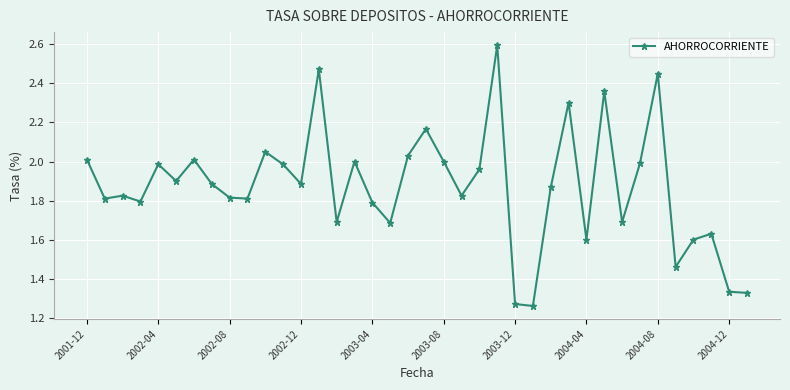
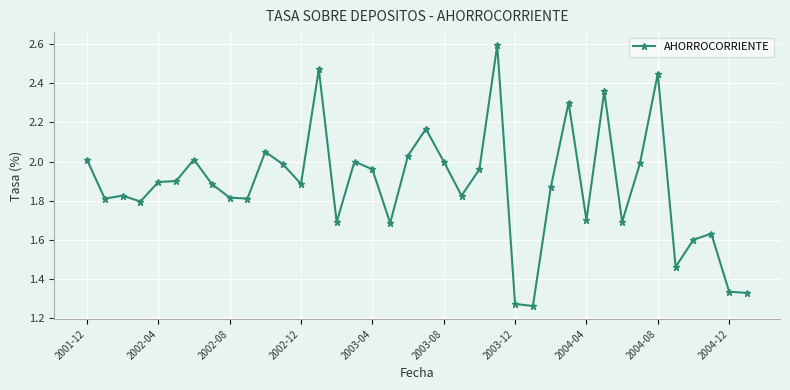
2002-04: 1.99 -> 1.90
2003-04: 1.79 -> 1.96
2004-04: 1.6 -> 1.7
